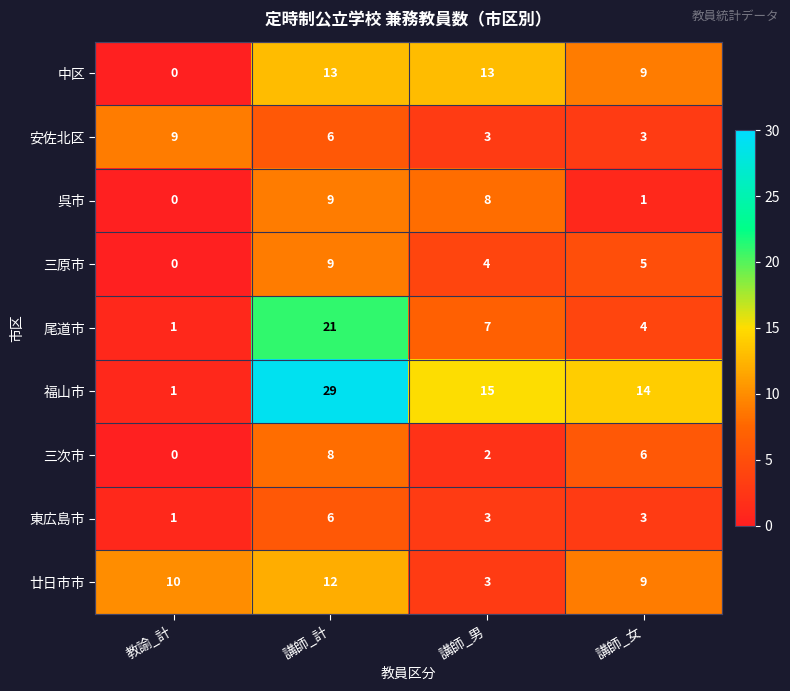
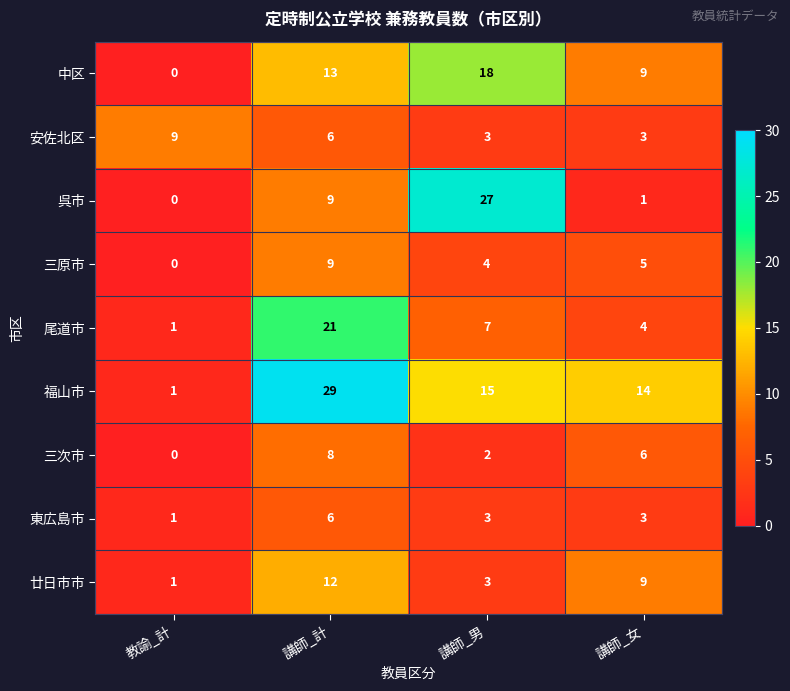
中区, 講師_男: 13 -> 18
呉市, 講師_男: 8 -> 27
廿日市市, 教諭_計: 10 -> 1
